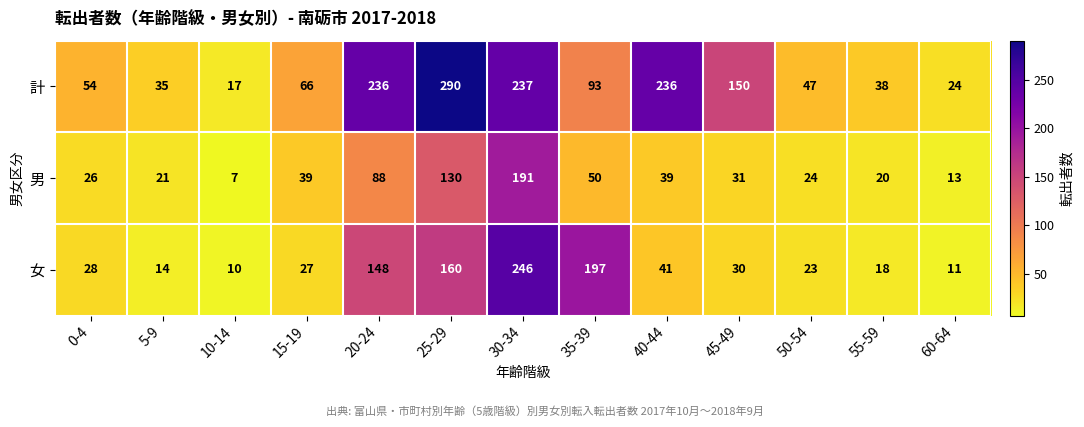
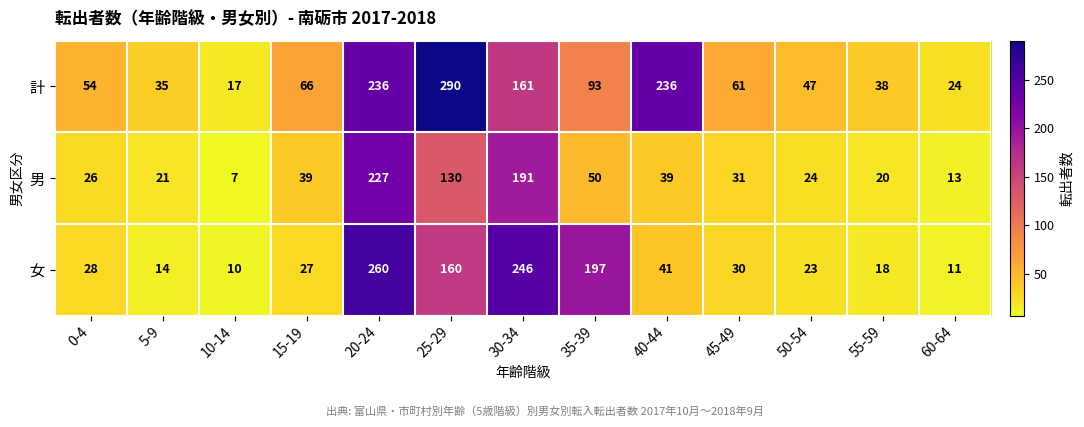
計, 30-34: 237 -> 161
計, 45-49: 150 -> 61
男, 20-24: 88 -> 227
女, 20-24: 148 -> 260
